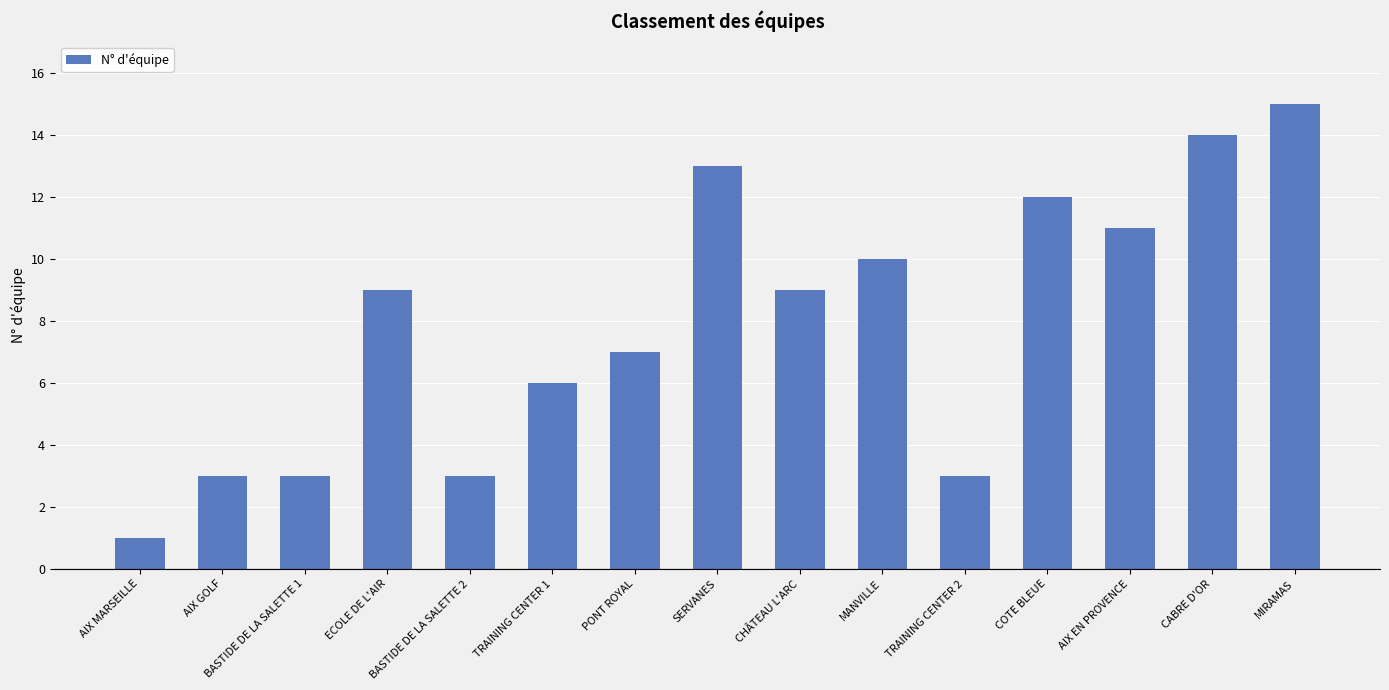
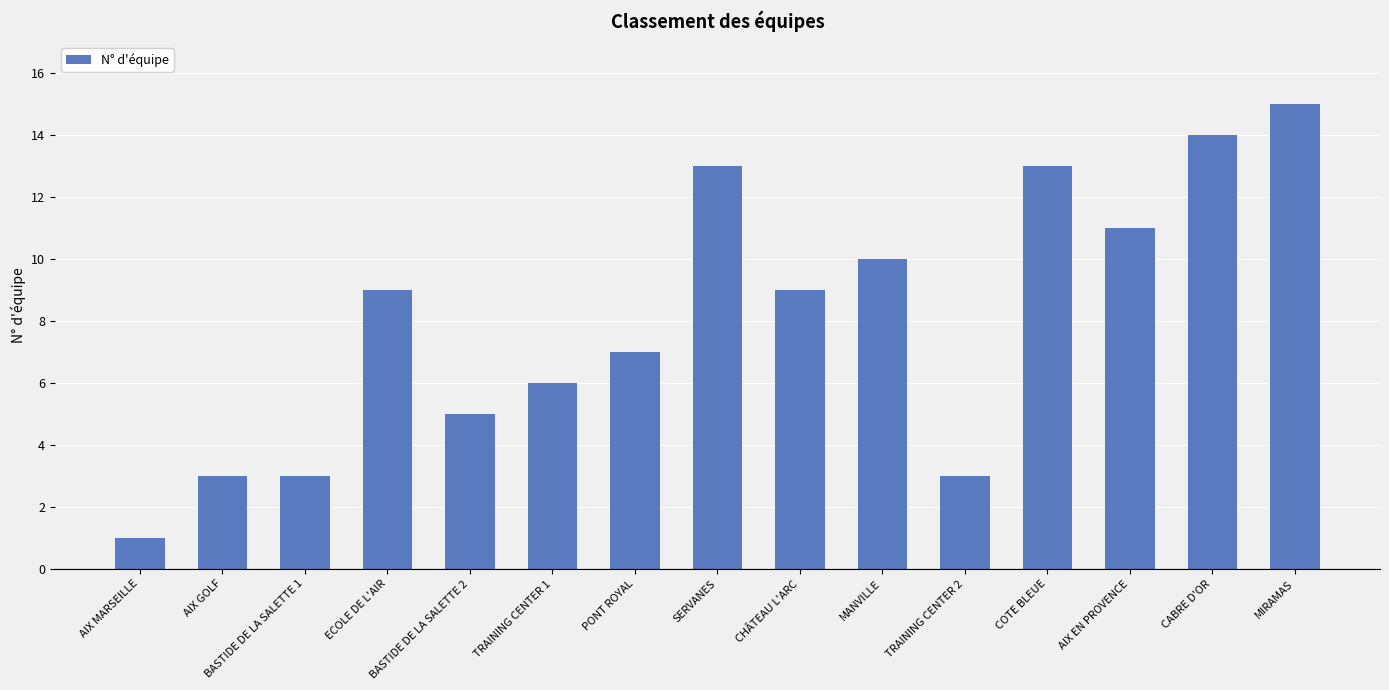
BASTIDE DE LA SALETTE 2: 3 -> 5
COTE BLEUE: 12 -> 13
